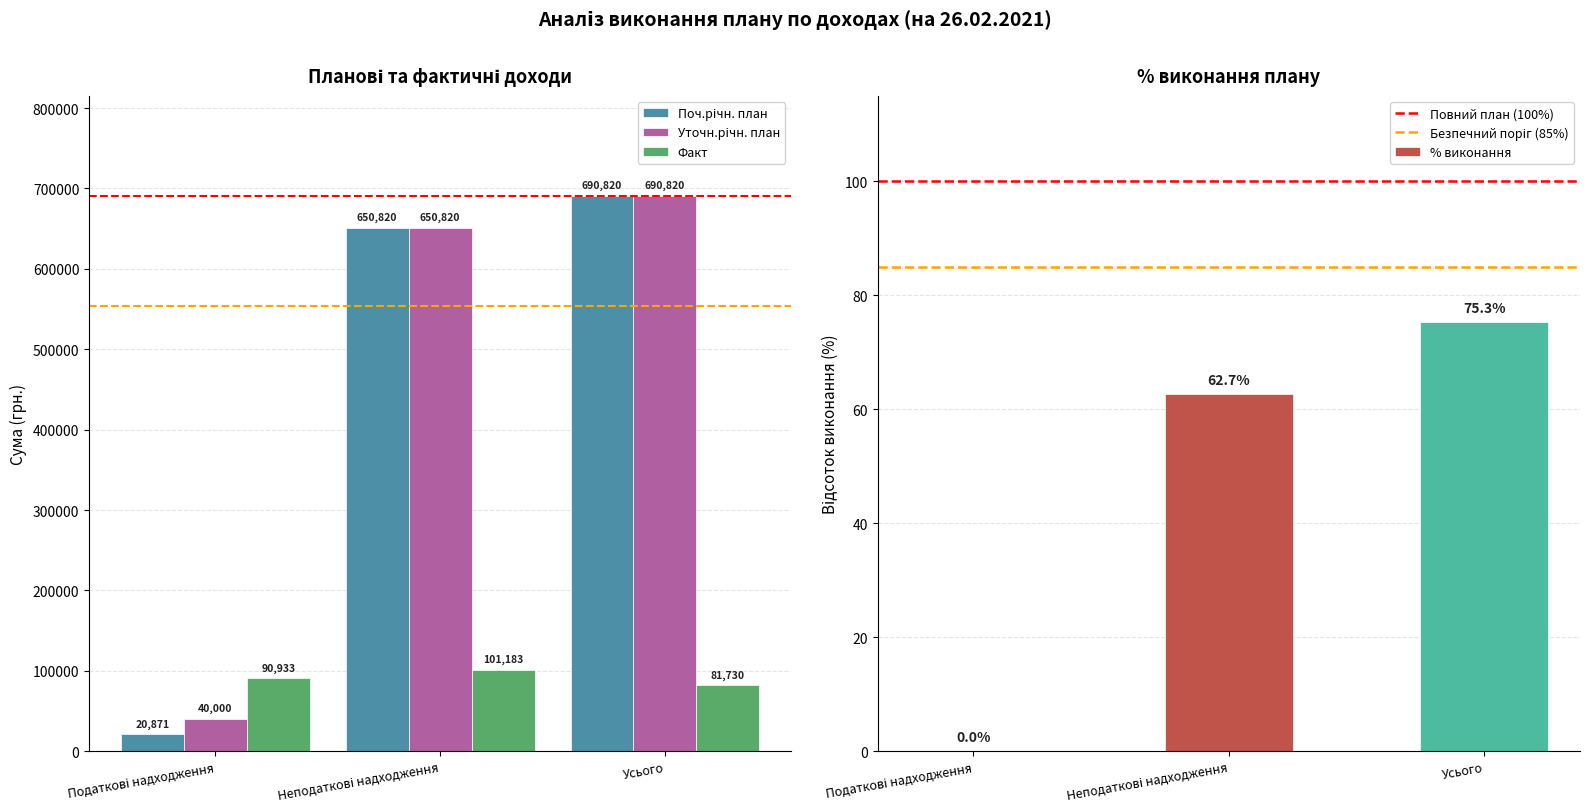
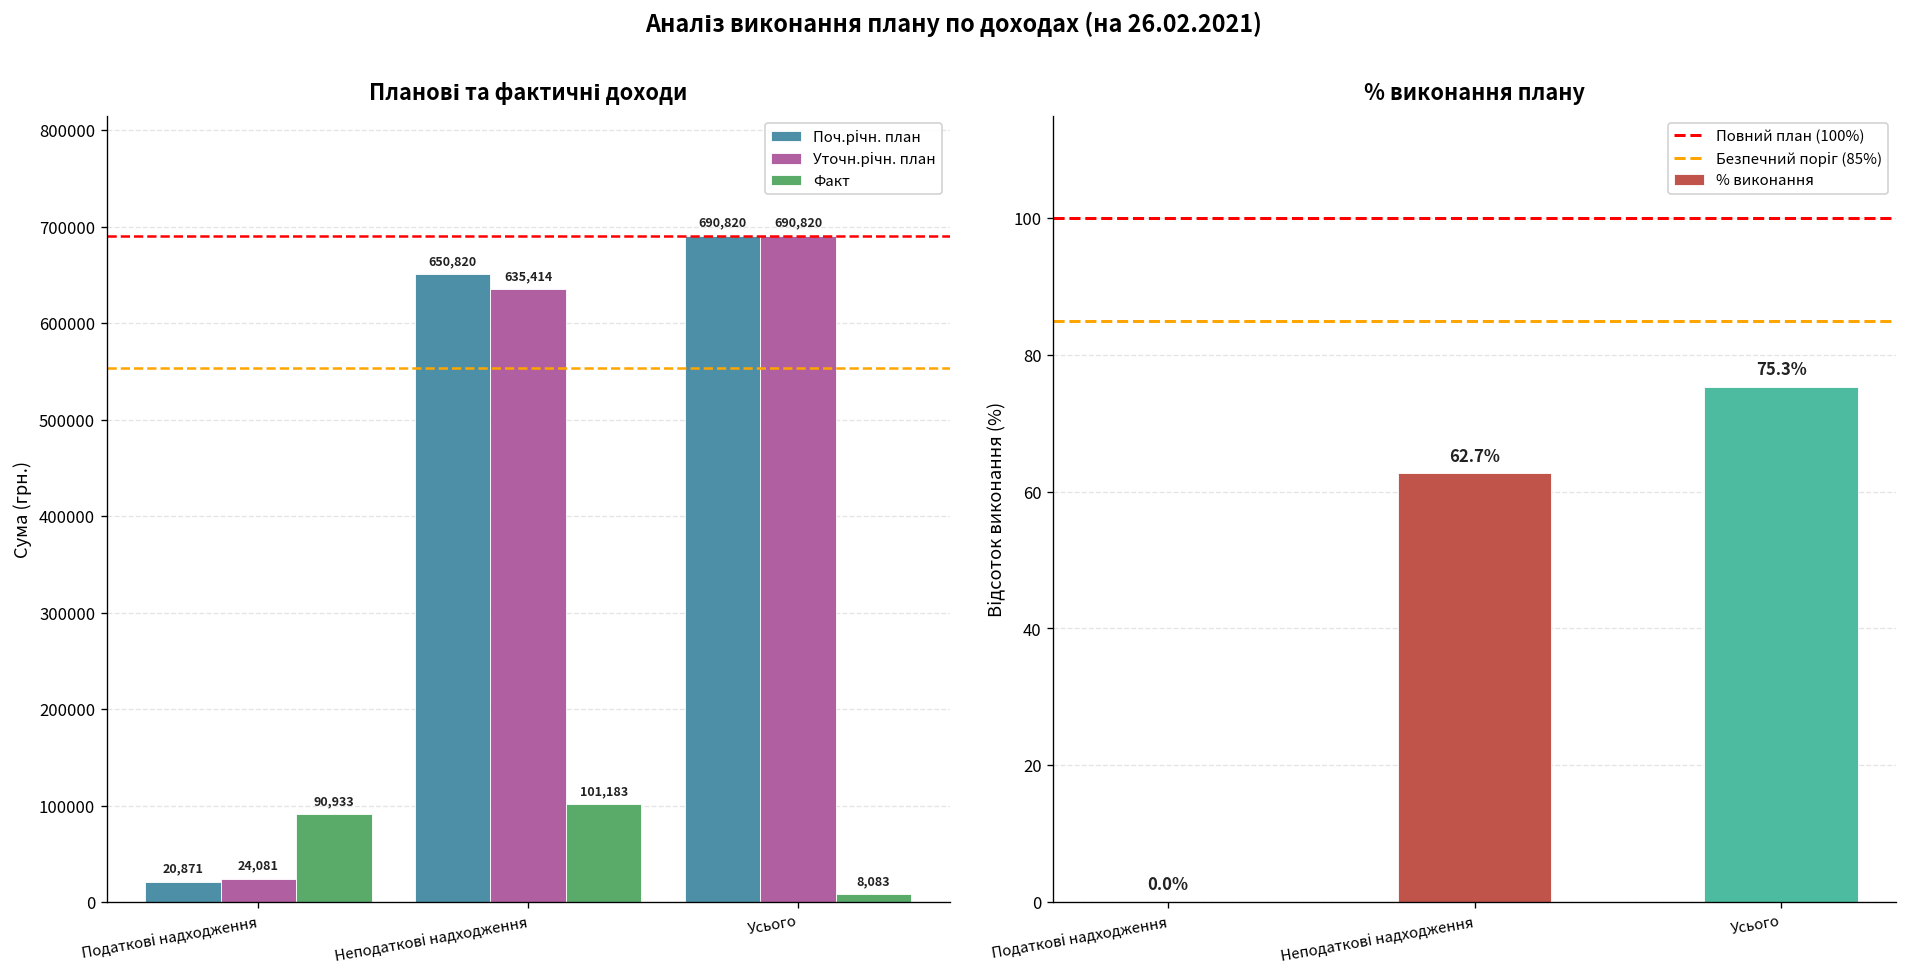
Планові та фактичні доходи, Уточн.річн. план, Податкові надходження: 40,000 -> 24,081
Планові та фактичні доходи, Уточн.річн. план, Неподаткові надходження: 650,820 -> 635,414
Планові та фактичні доходи, Факт, Усього: 81,730 -> 8,083
